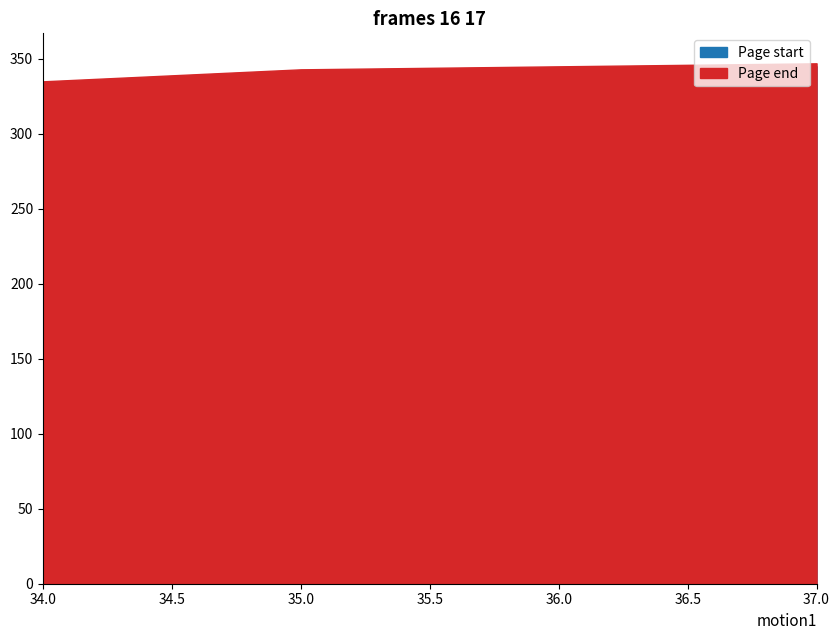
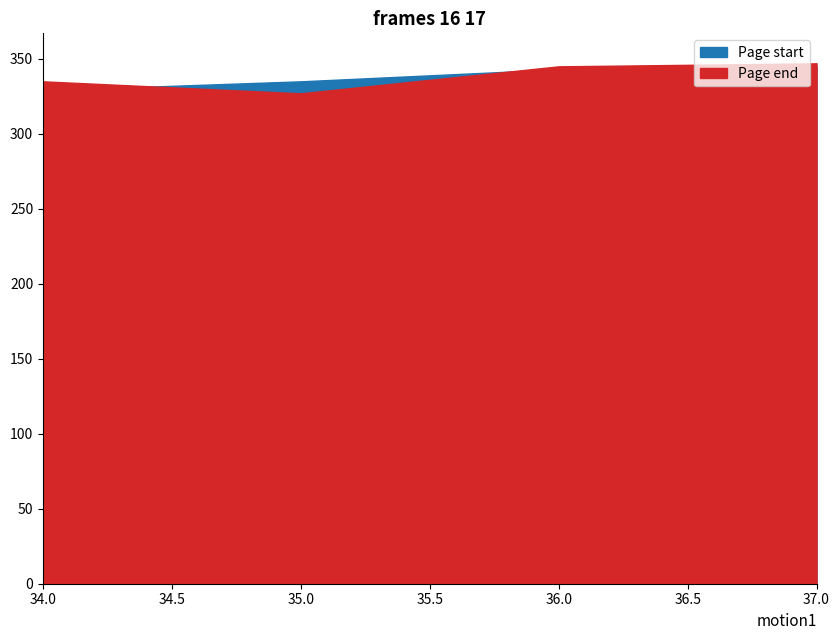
Page start, 35.0: 326 -> 335
Page end, 35.0: 343 -> 327
